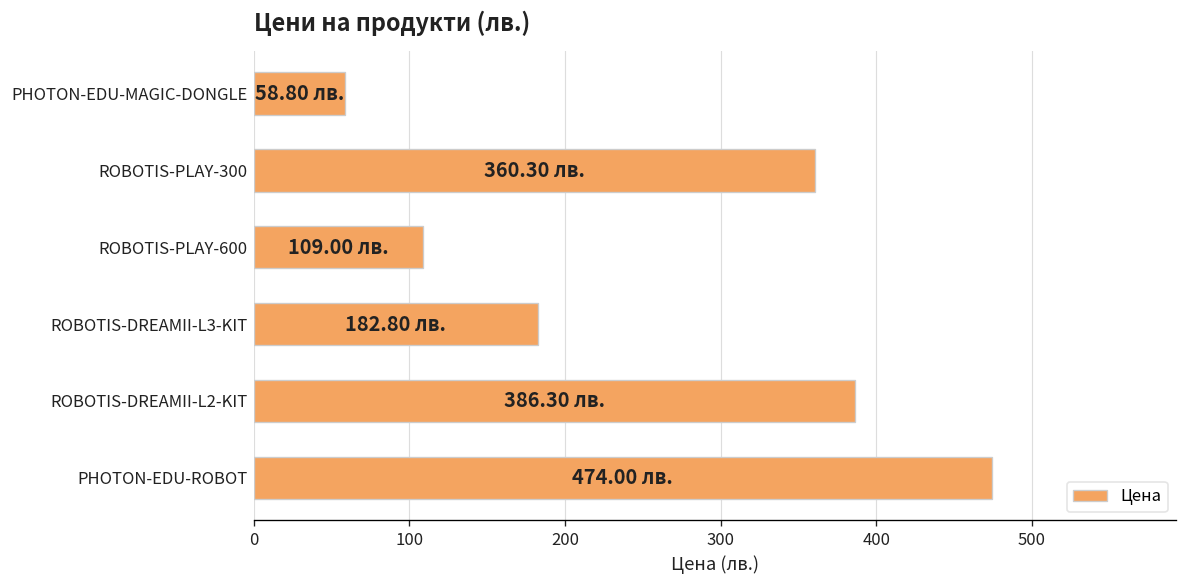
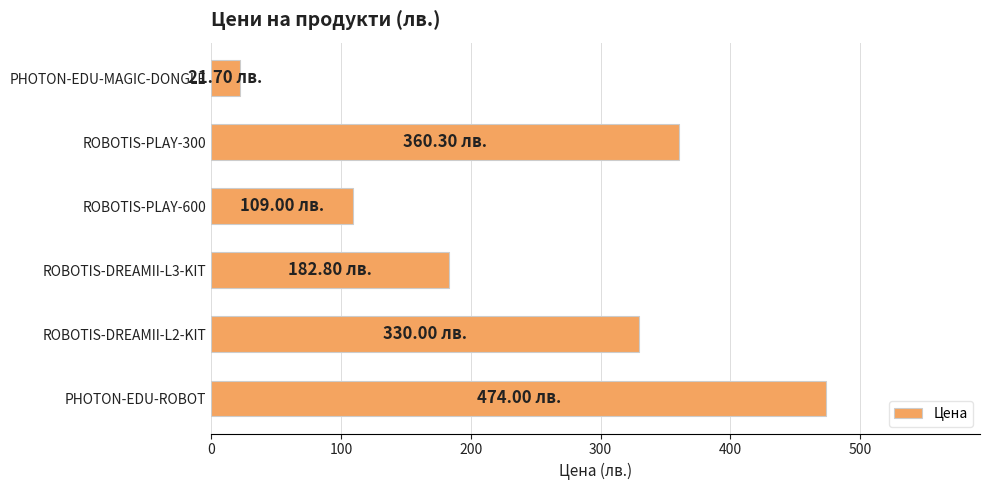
PHOTON-EDU-MAGIC-DONGLE: 58.80 -> 21.70
ROBOTIS-DREAMII-L2-KIT: 386.30 -> 330.00
